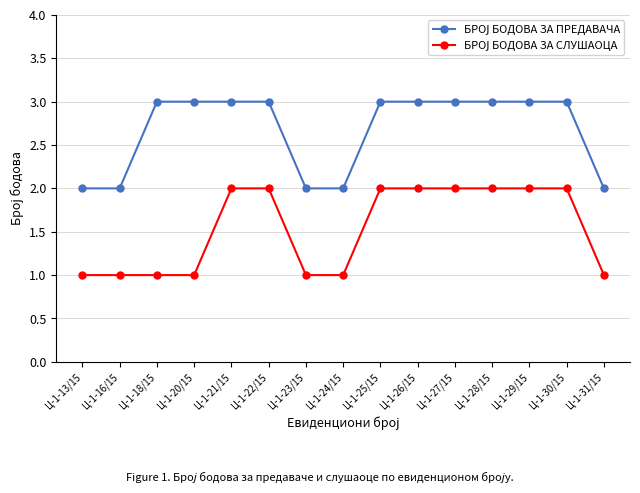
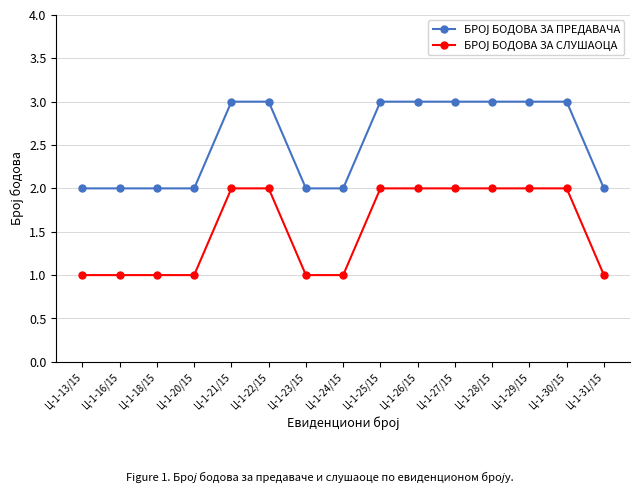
БРОЈ БОДОВА ЗА ПРЕДАВАЧА, Ц-1-18/15: 3 -> 2
БРОЈ БОДОВА ЗА ПРЕДАВАЧА, Ц-1-20/15: 3 -> 2
